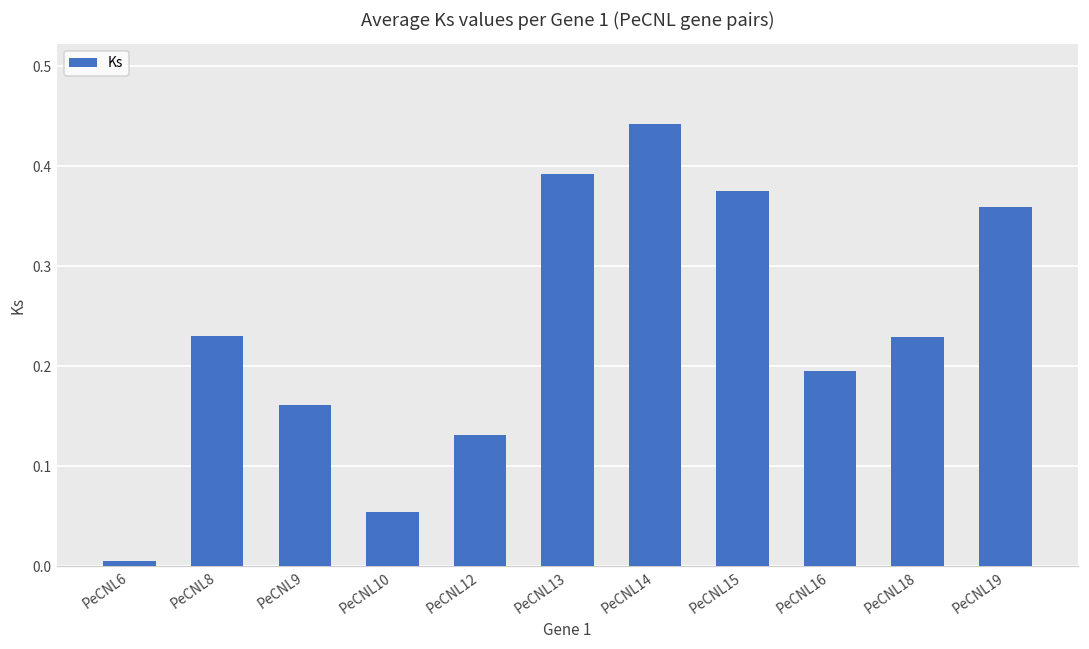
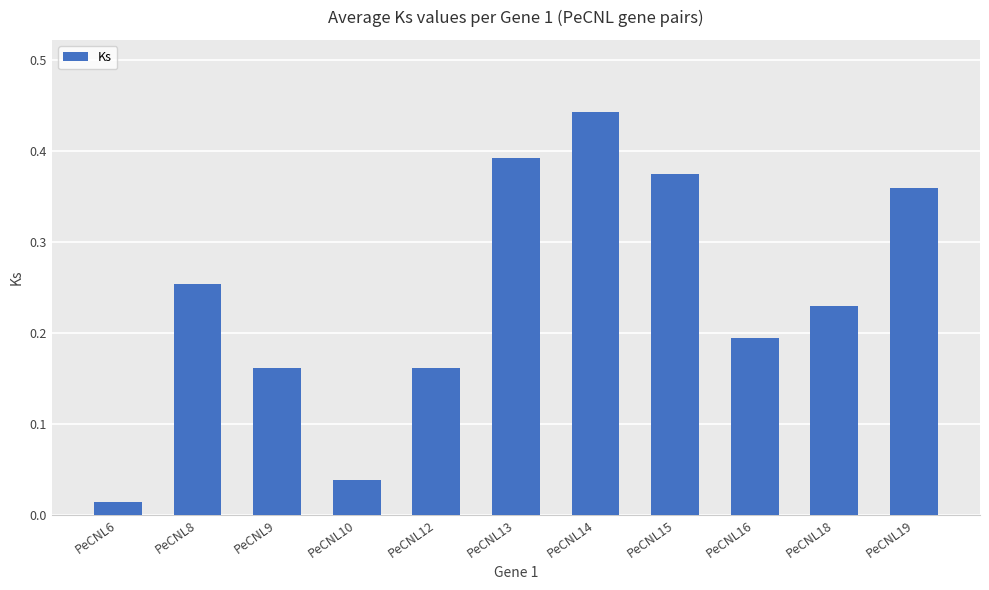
PeCNL6: 0.005 -> 0.014
PeCNL8: 0.23 -> 0.25
PeCNL10: 0.05 -> 0.04
PeCNL12: 0.13 -> 0.16
